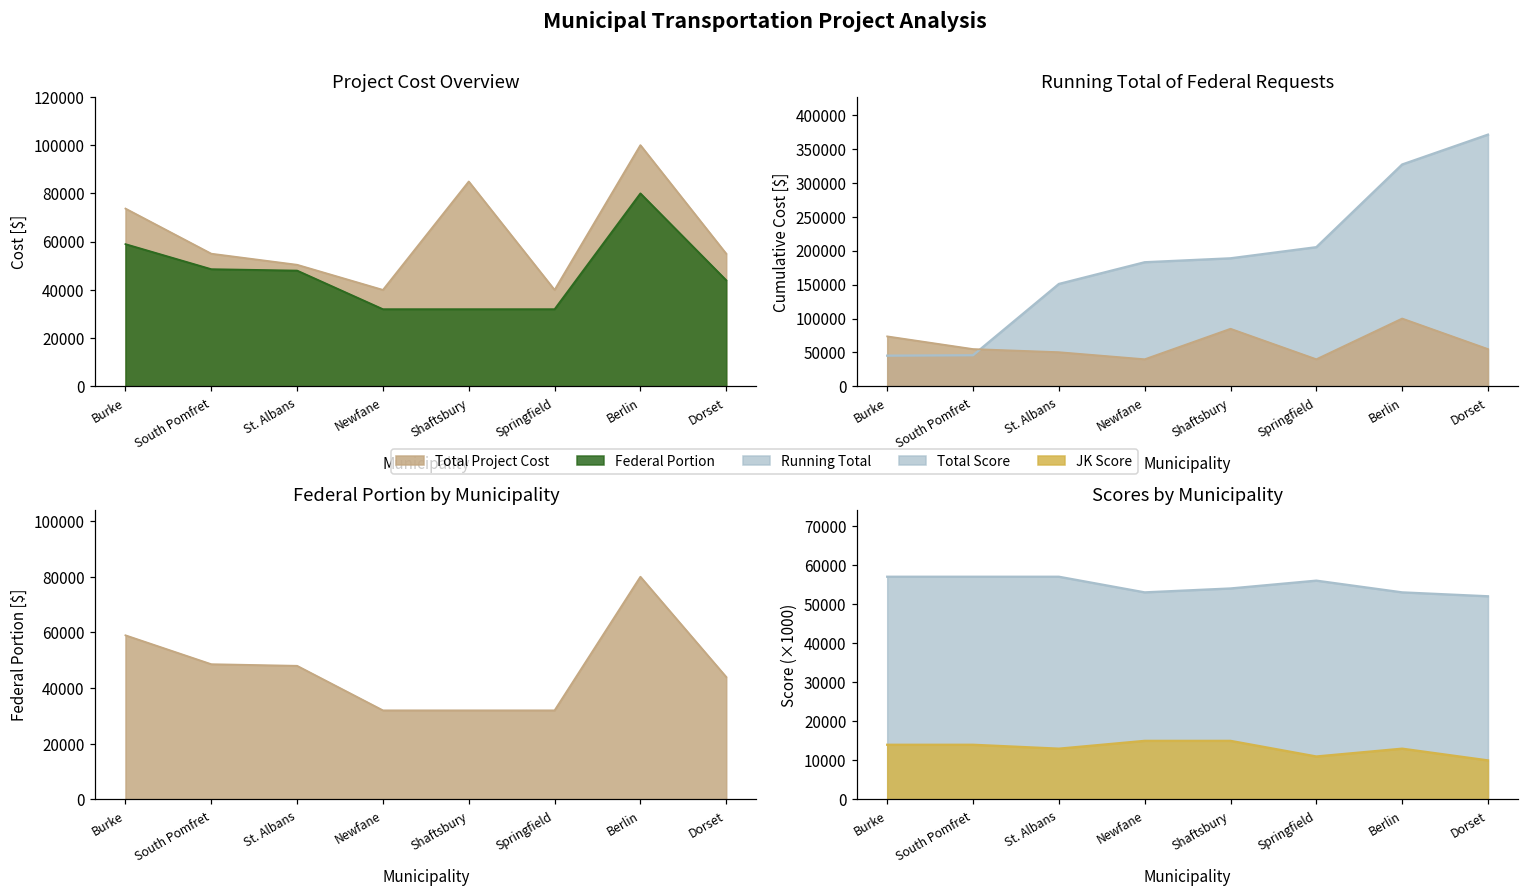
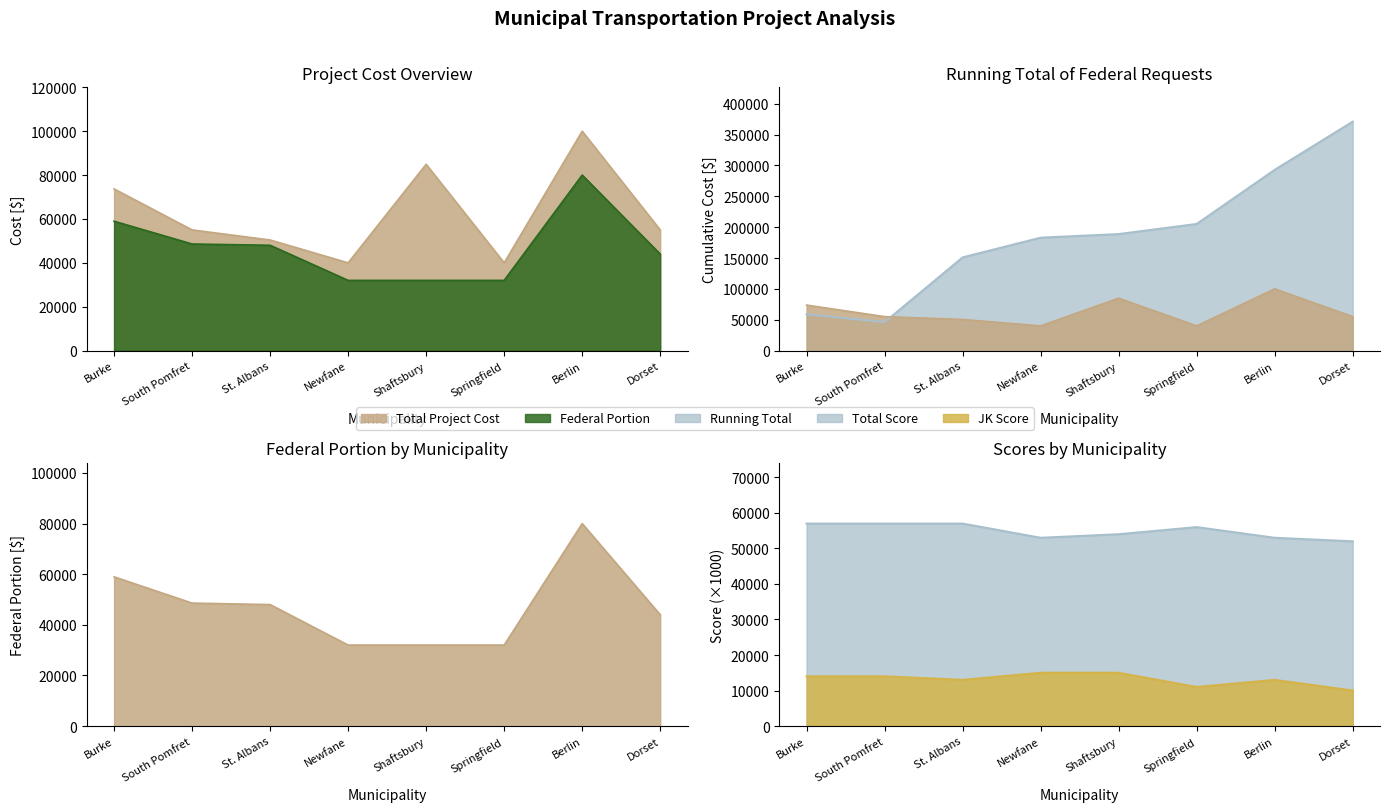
Running Total of Federal Requests, Running Total, Burke: 50000 -> 60000
Running Total of Federal Requests, Running Total, Berlin: 330000 -> 290000
